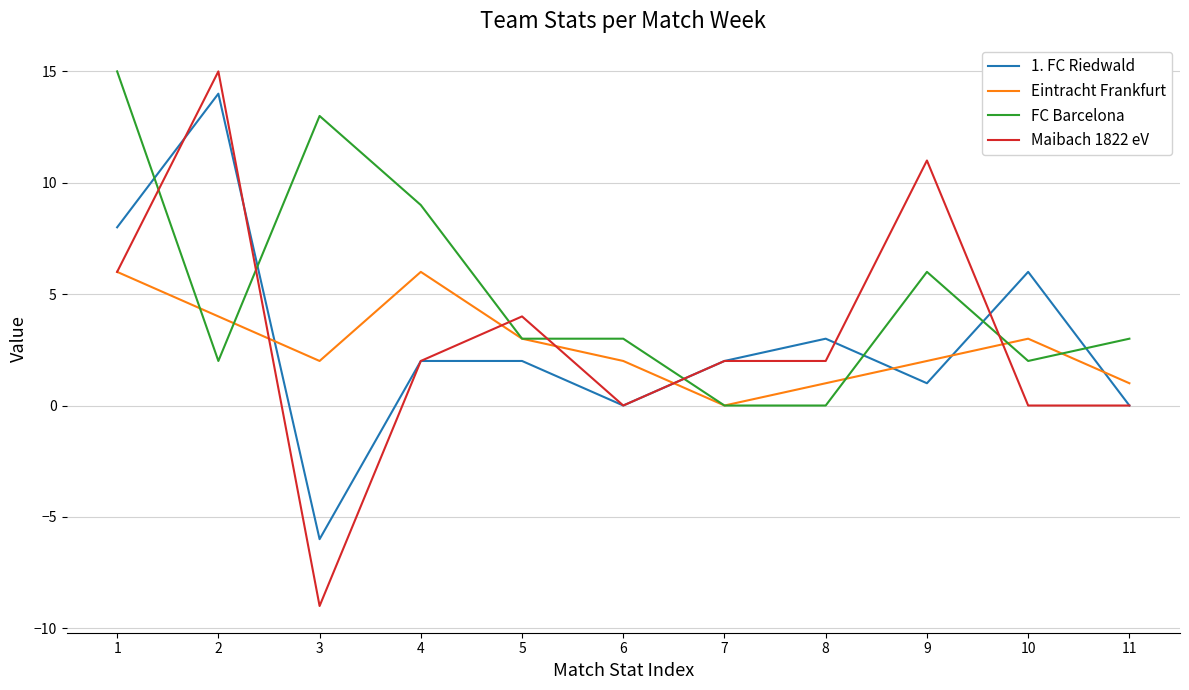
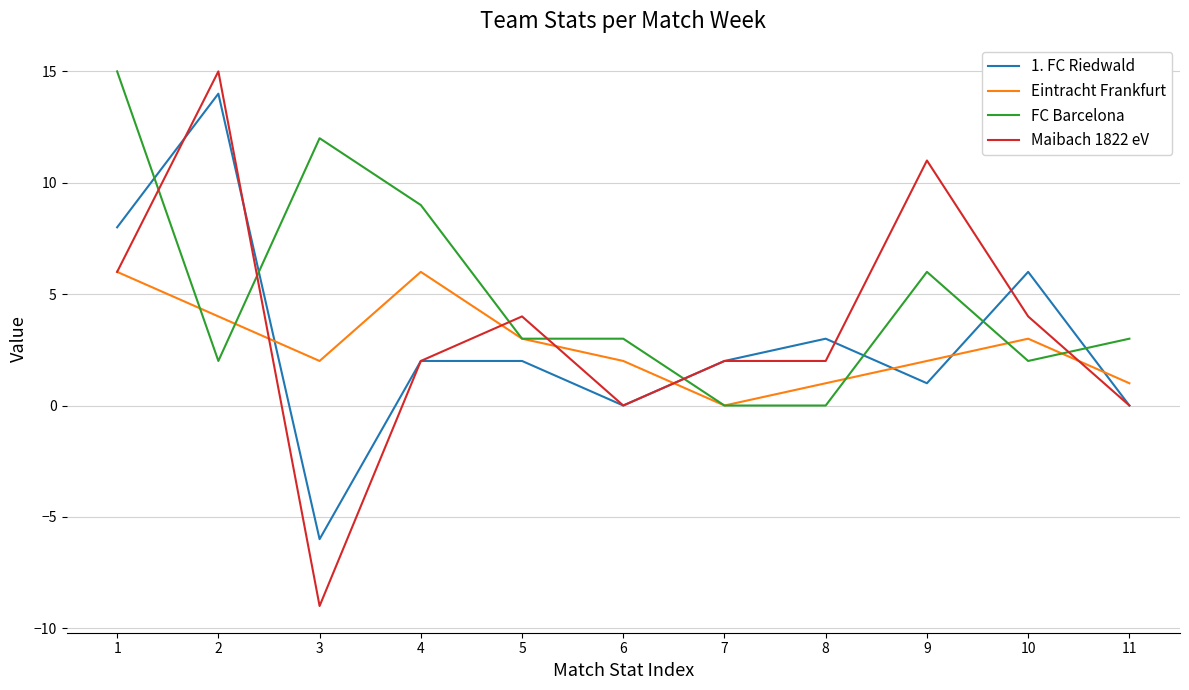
FC Barcelona, 3: 13 -> 12
Maibach 1822 eV, 10: 0 -> 4
